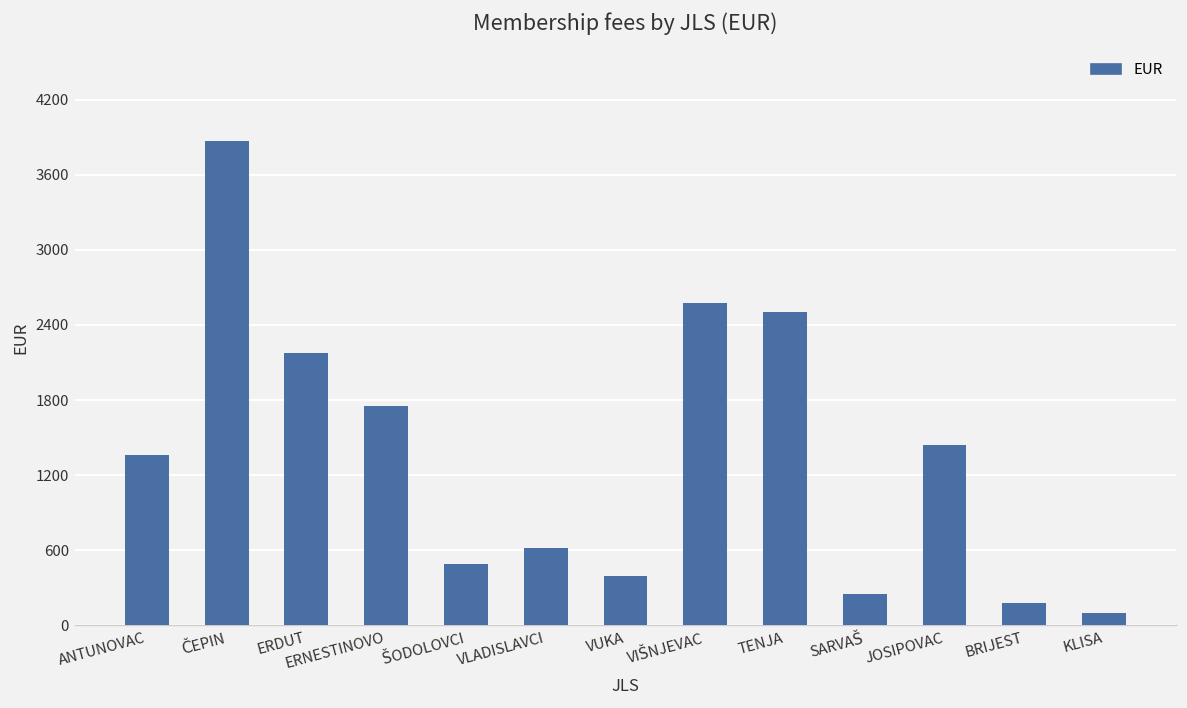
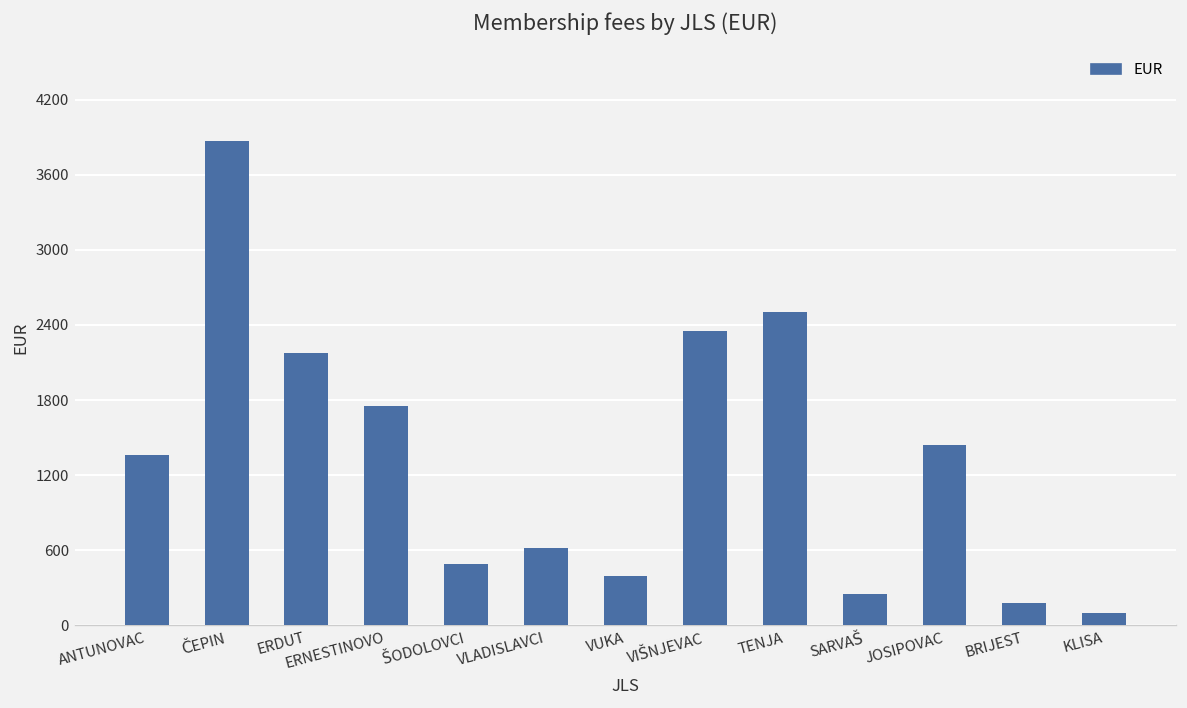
VIŠNJEVAC: 2580 -> 2350
